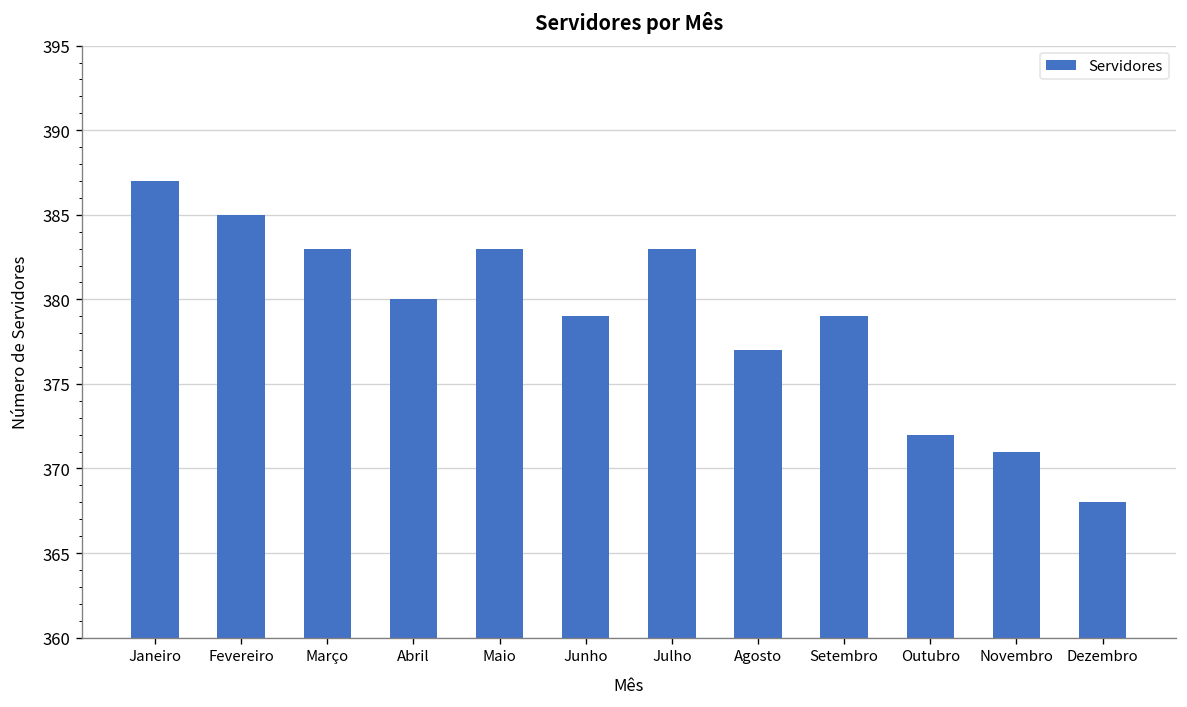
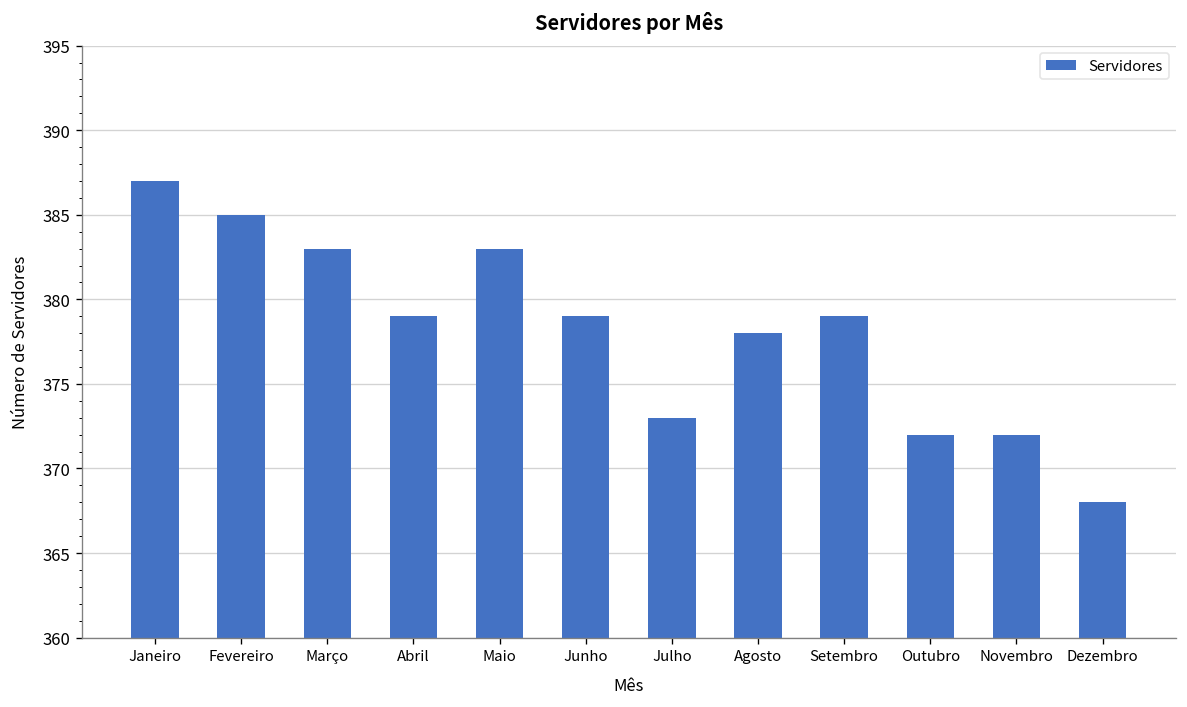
Abril: 380 -> 379
Julho: 383 -> 373
Agosto: 377 -> 378
Novembro: 371 -> 372
